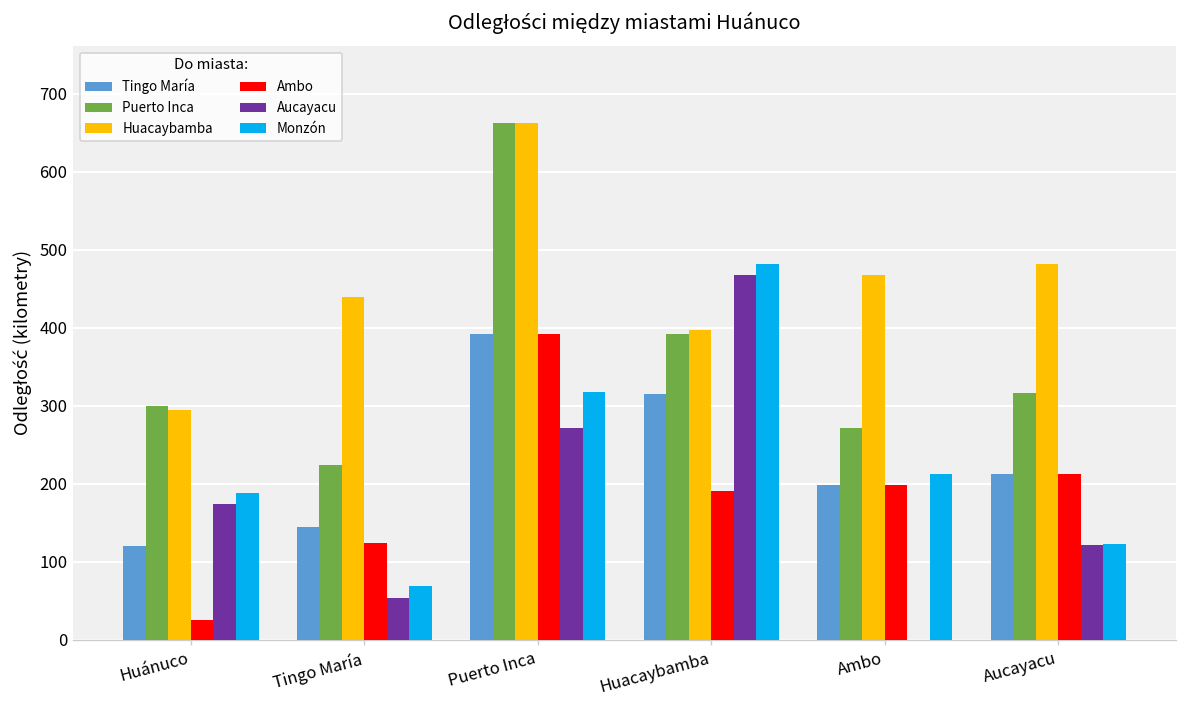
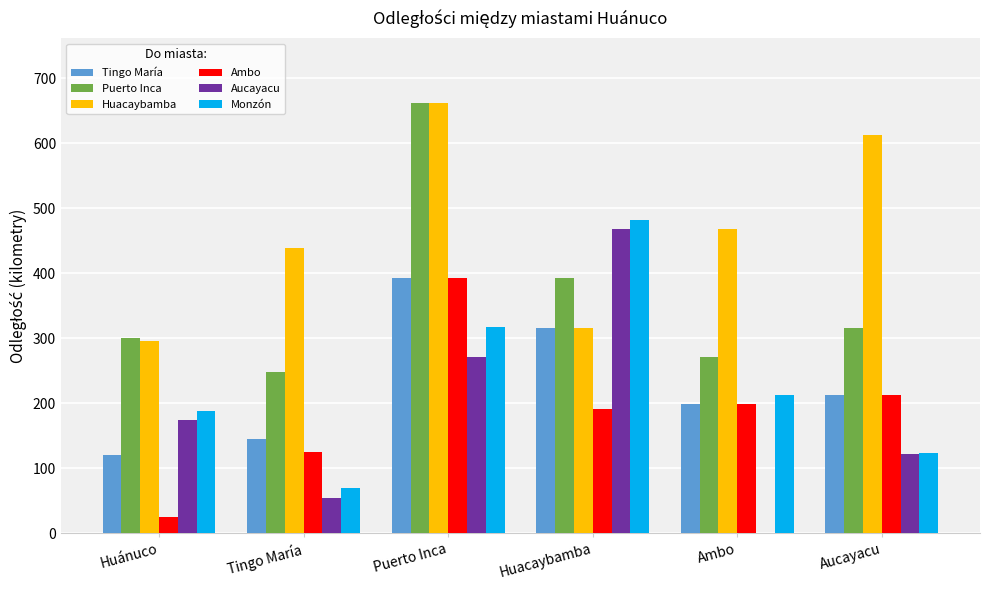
Puerto Inca, Tingo María: 220 -> 250
Huacaybamba, Huacaybamba: 400 -> 320
Huacaybamba, Aucayacu: 480 -> 610
